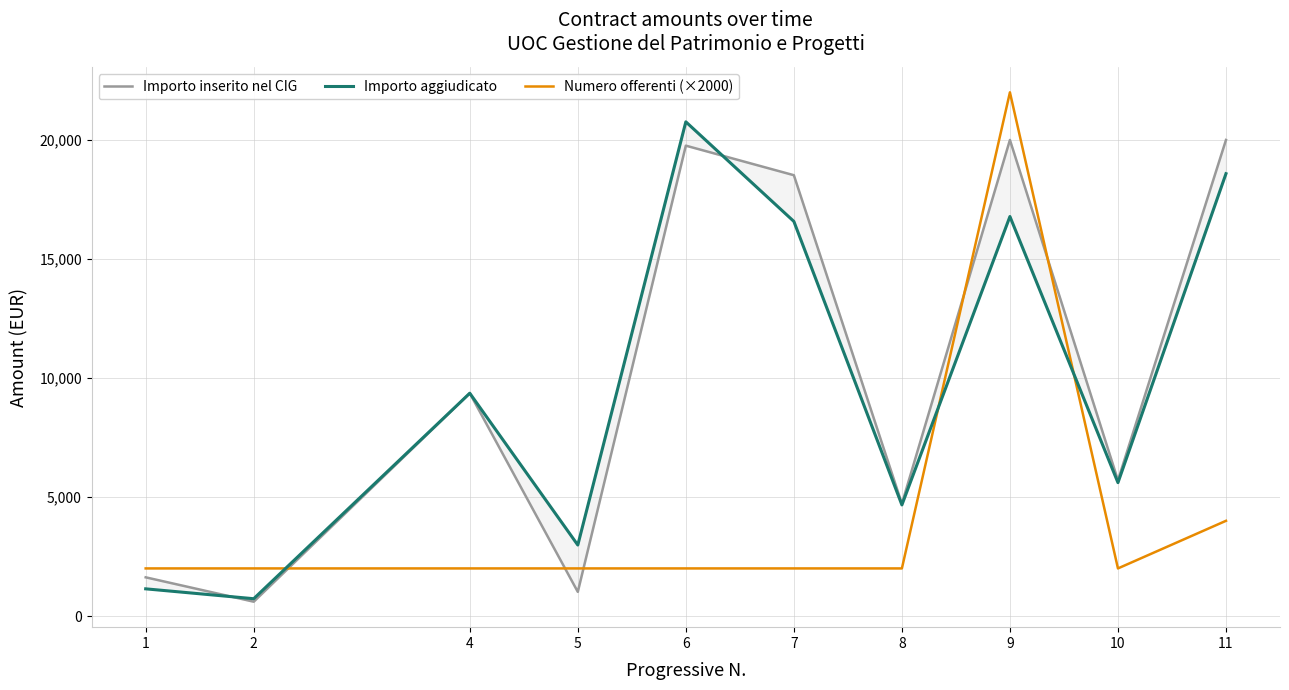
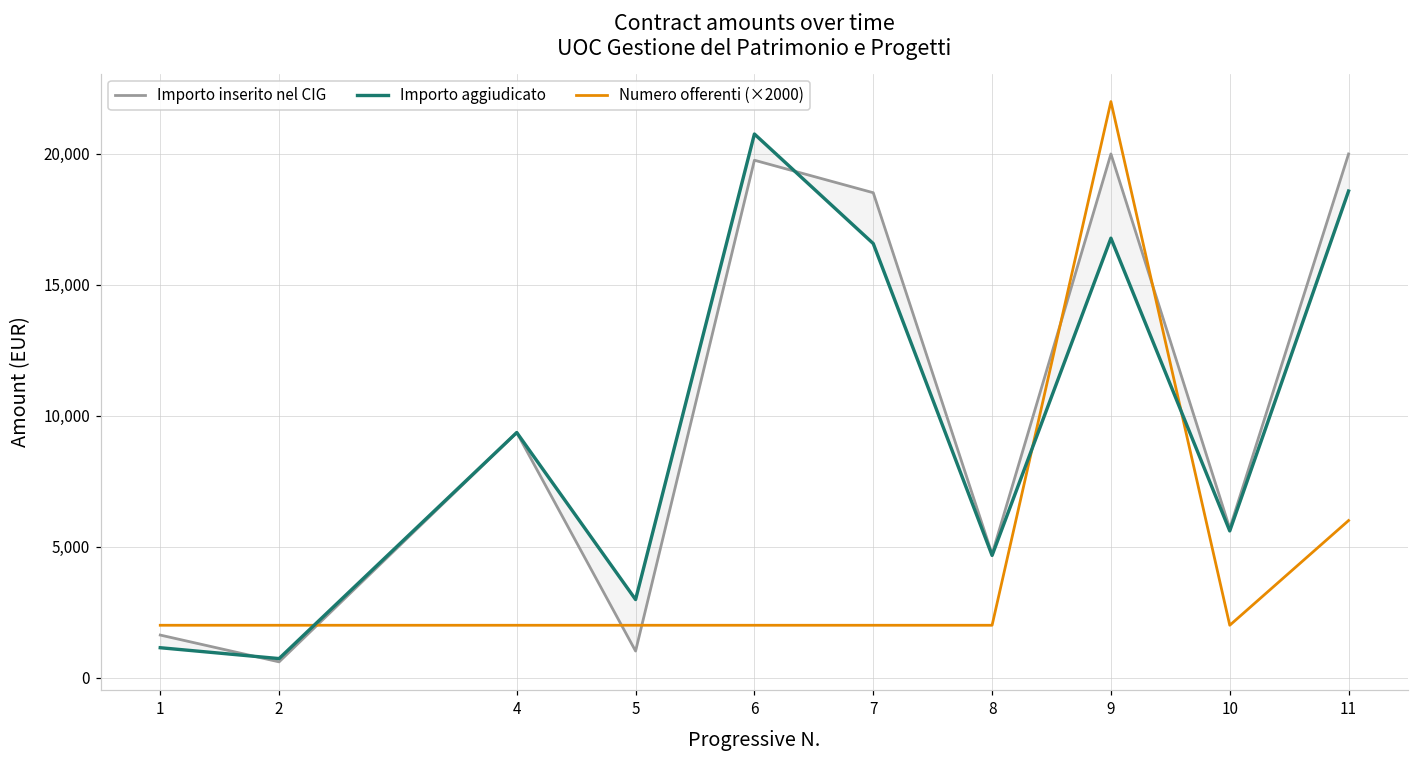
Numero offerenti (×2000), 11: 4,000 -> 6,000
